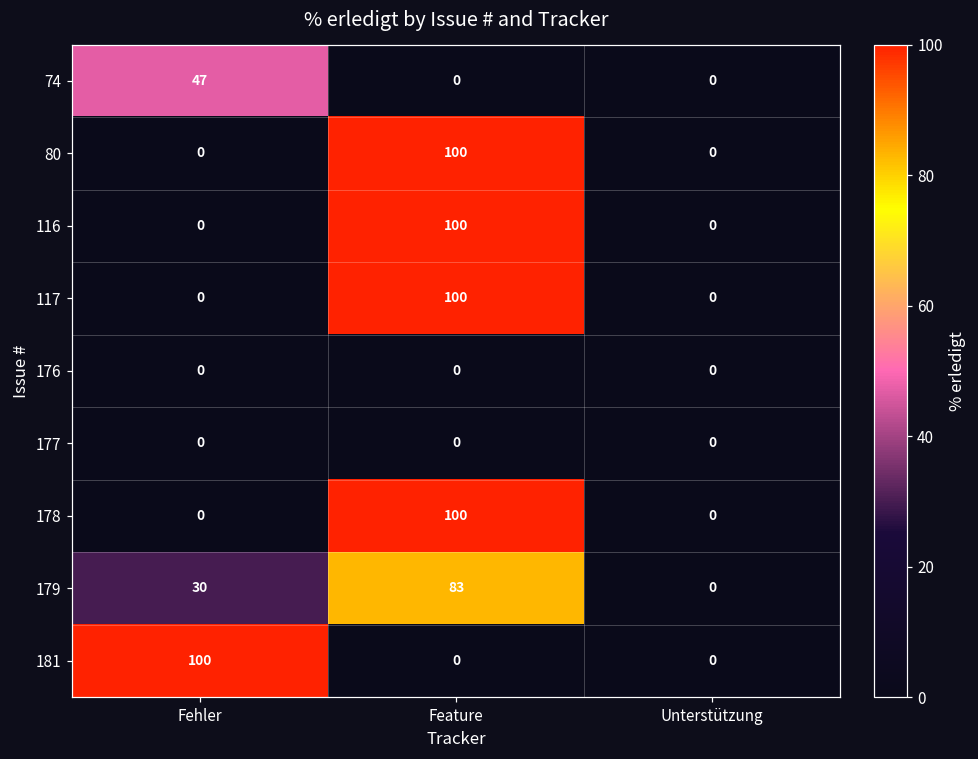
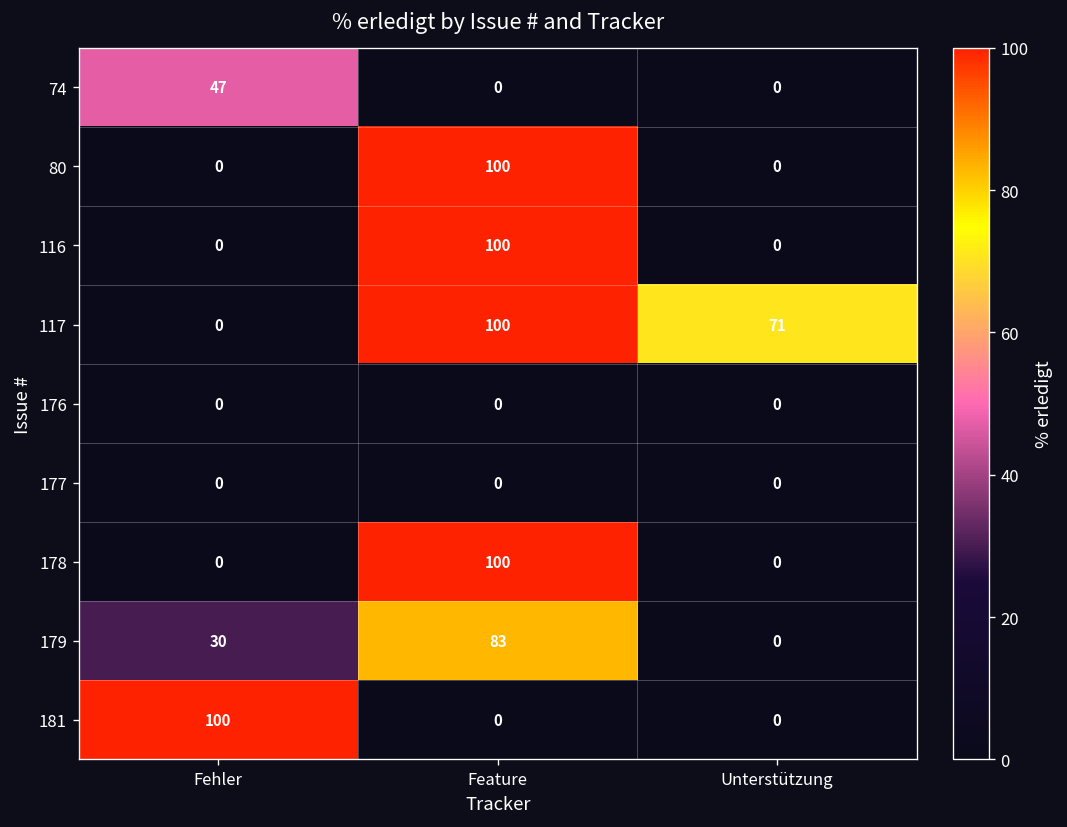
117, Unterstützung: 0 -> 71
